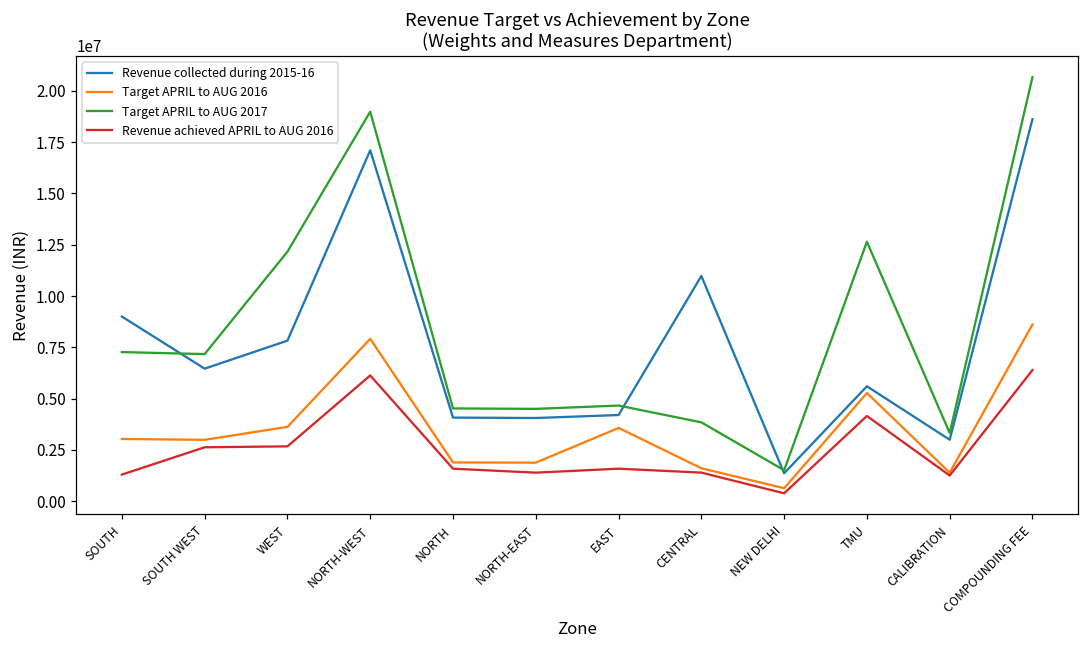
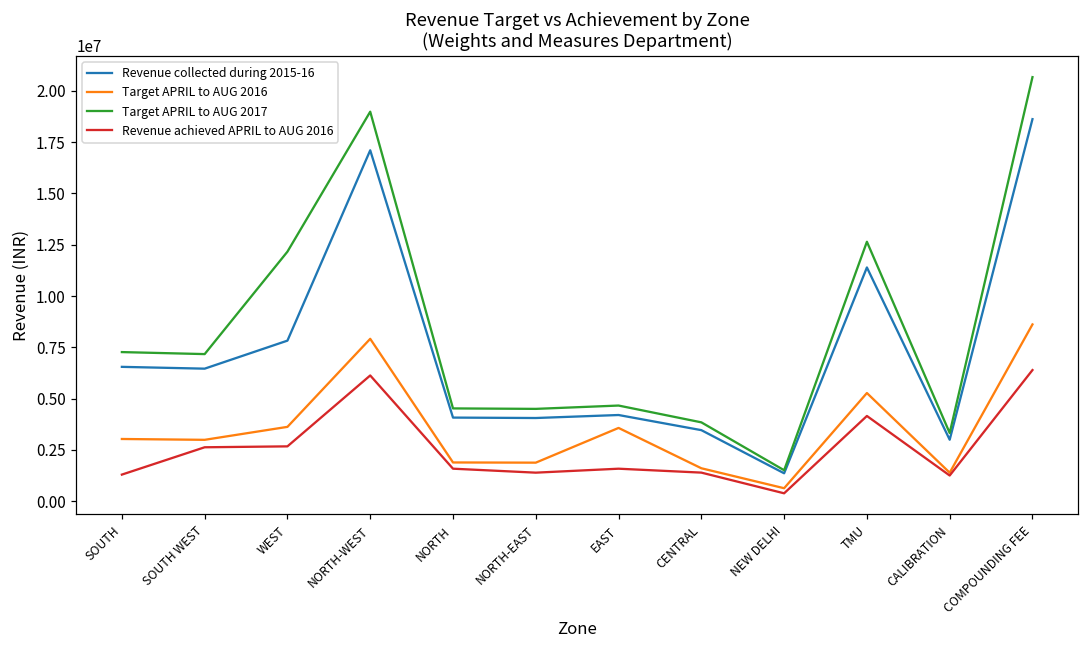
Revenue collected during 2015-16, SOUTH: 9000000 -> 6500000
Revenue collected during 2015-16, CENTRAL: 11000000 -> 3500000
Revenue collected during 2015-16, TMU: 5600000 -> 11400000
